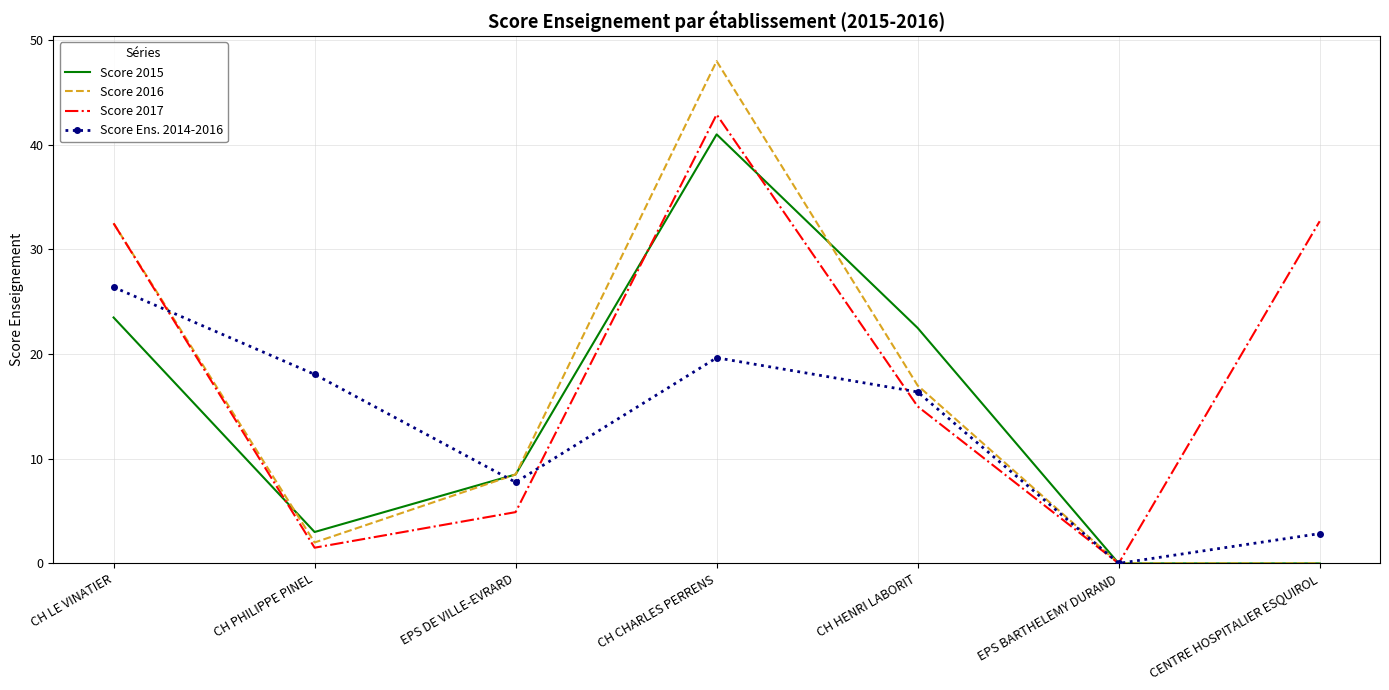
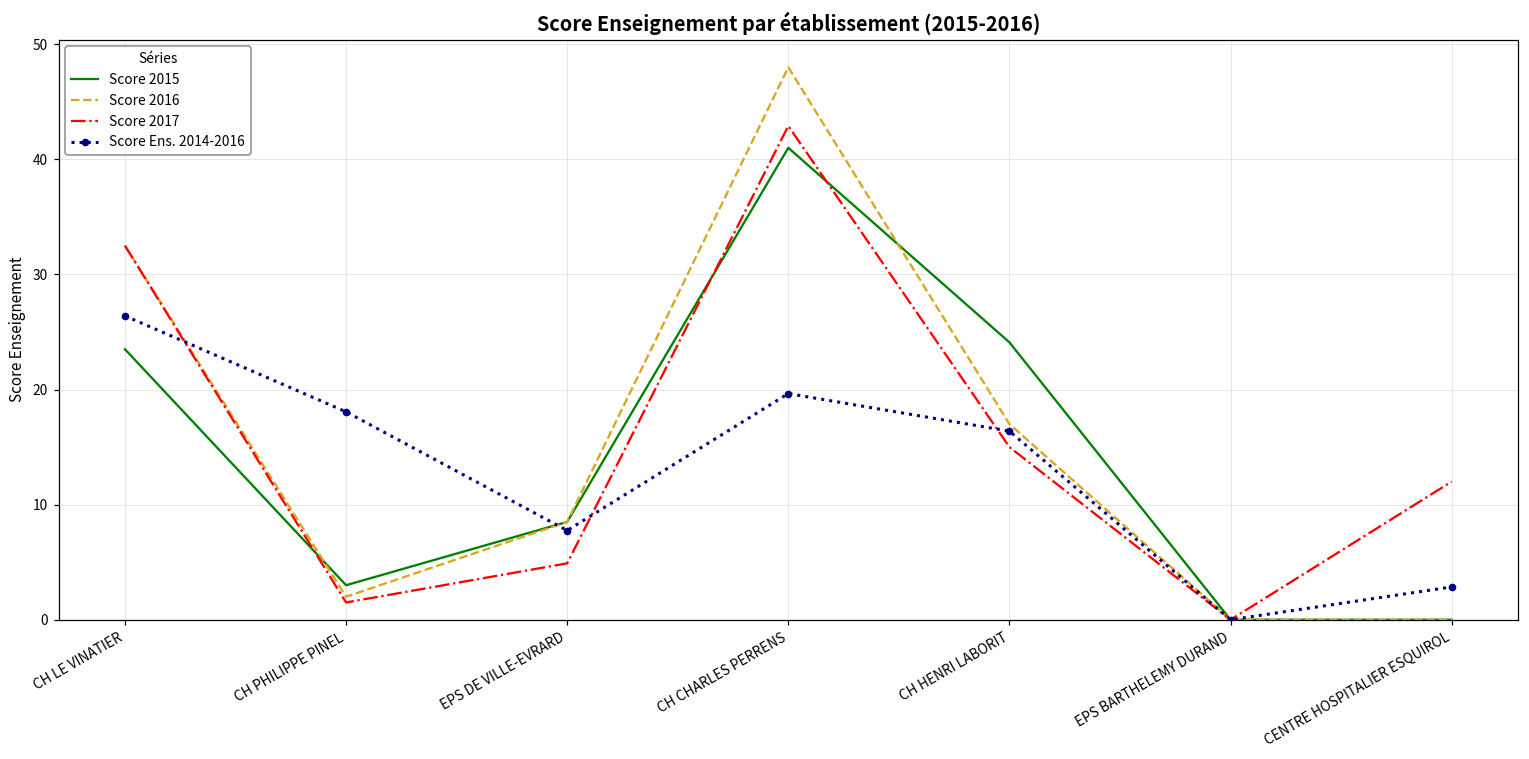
Score 2015, CH HENRI LABORIT: 22.5 -> 24.1
Score 2017, CENTRE HOSPITALIER ESQUIROL: 32.7 -> 12.0
